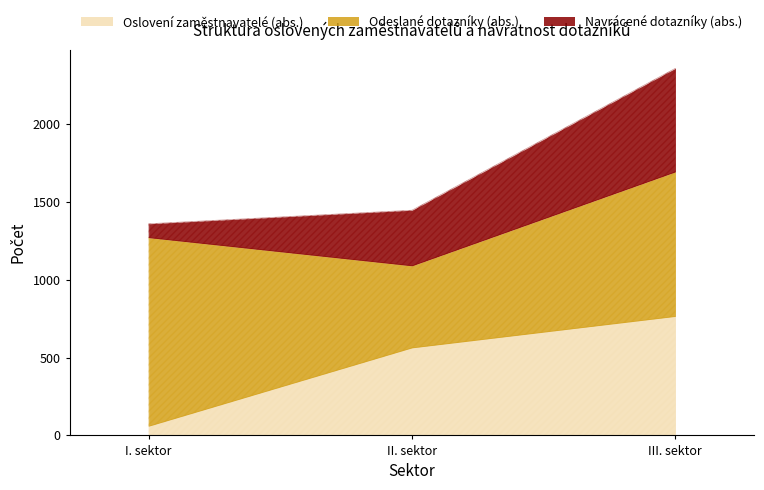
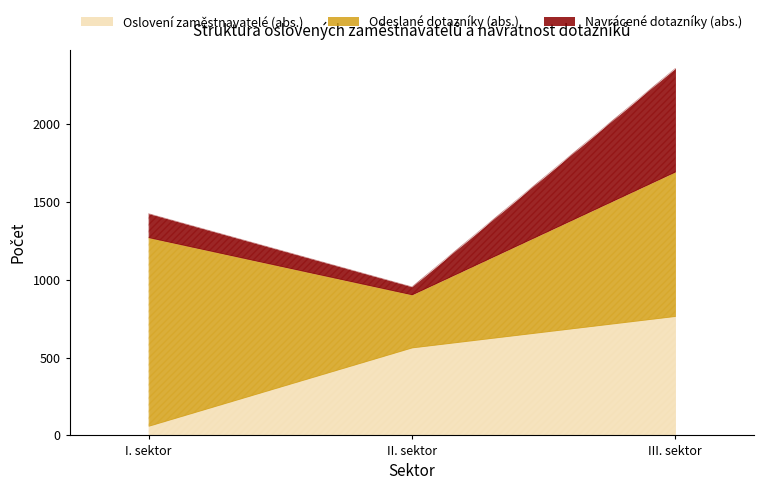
Navrácené dotazníky (abs.), I. sektor: 90 -> 150
Odeslané dotazníky (abs.), II. sektor: 530 -> 340
Navrácené dotazníky (abs.), II. sektor: 360 -> 50
